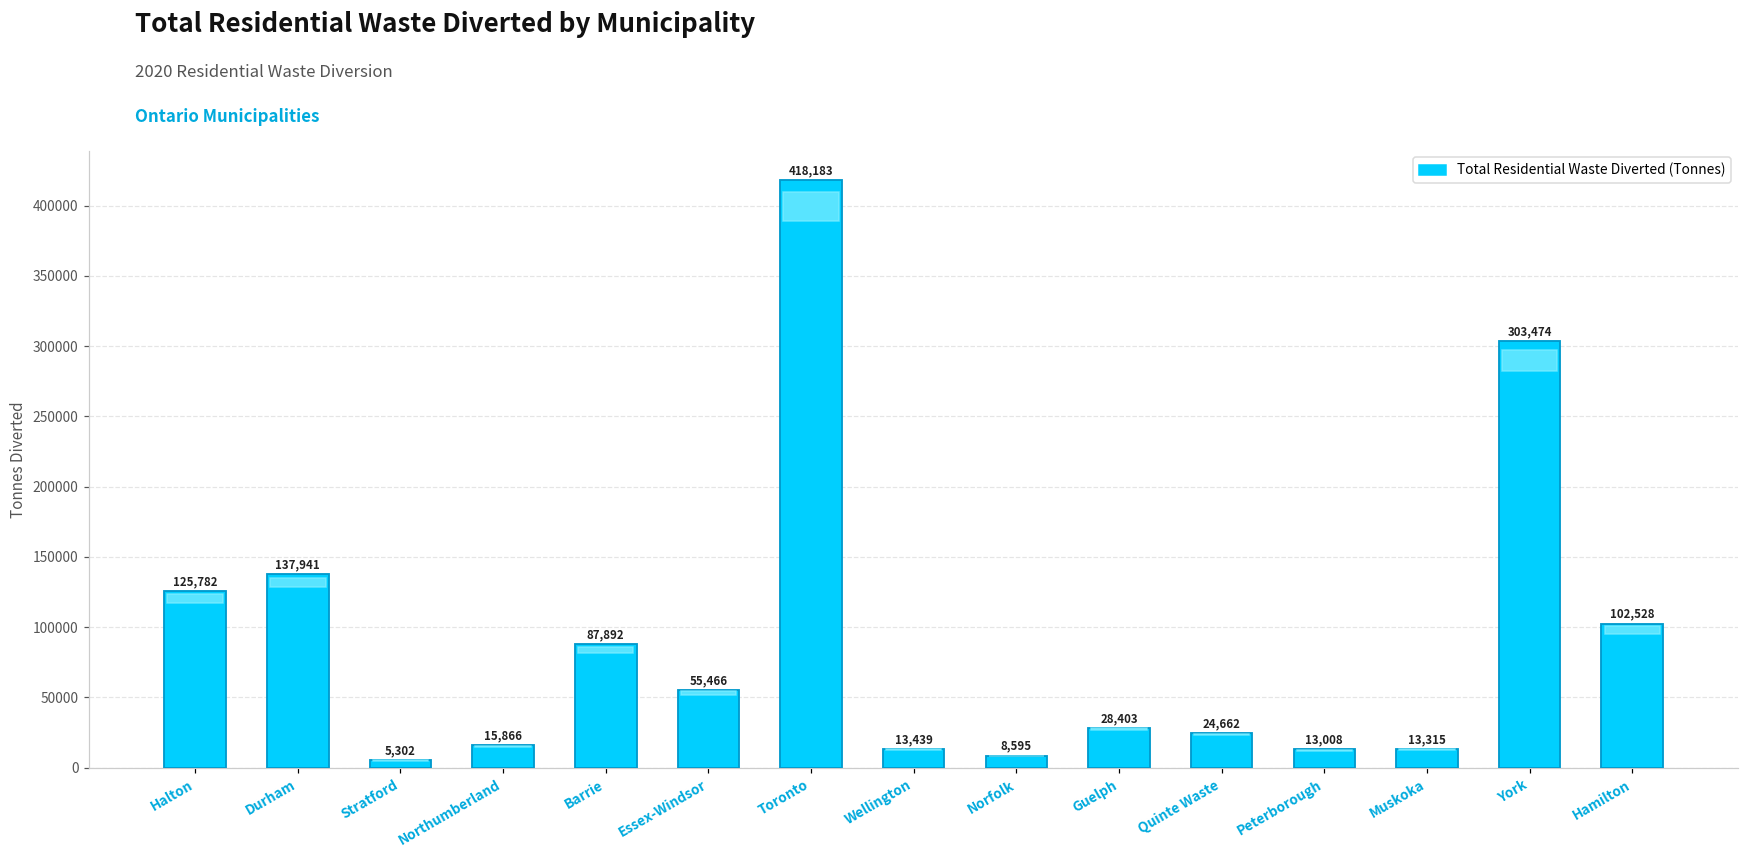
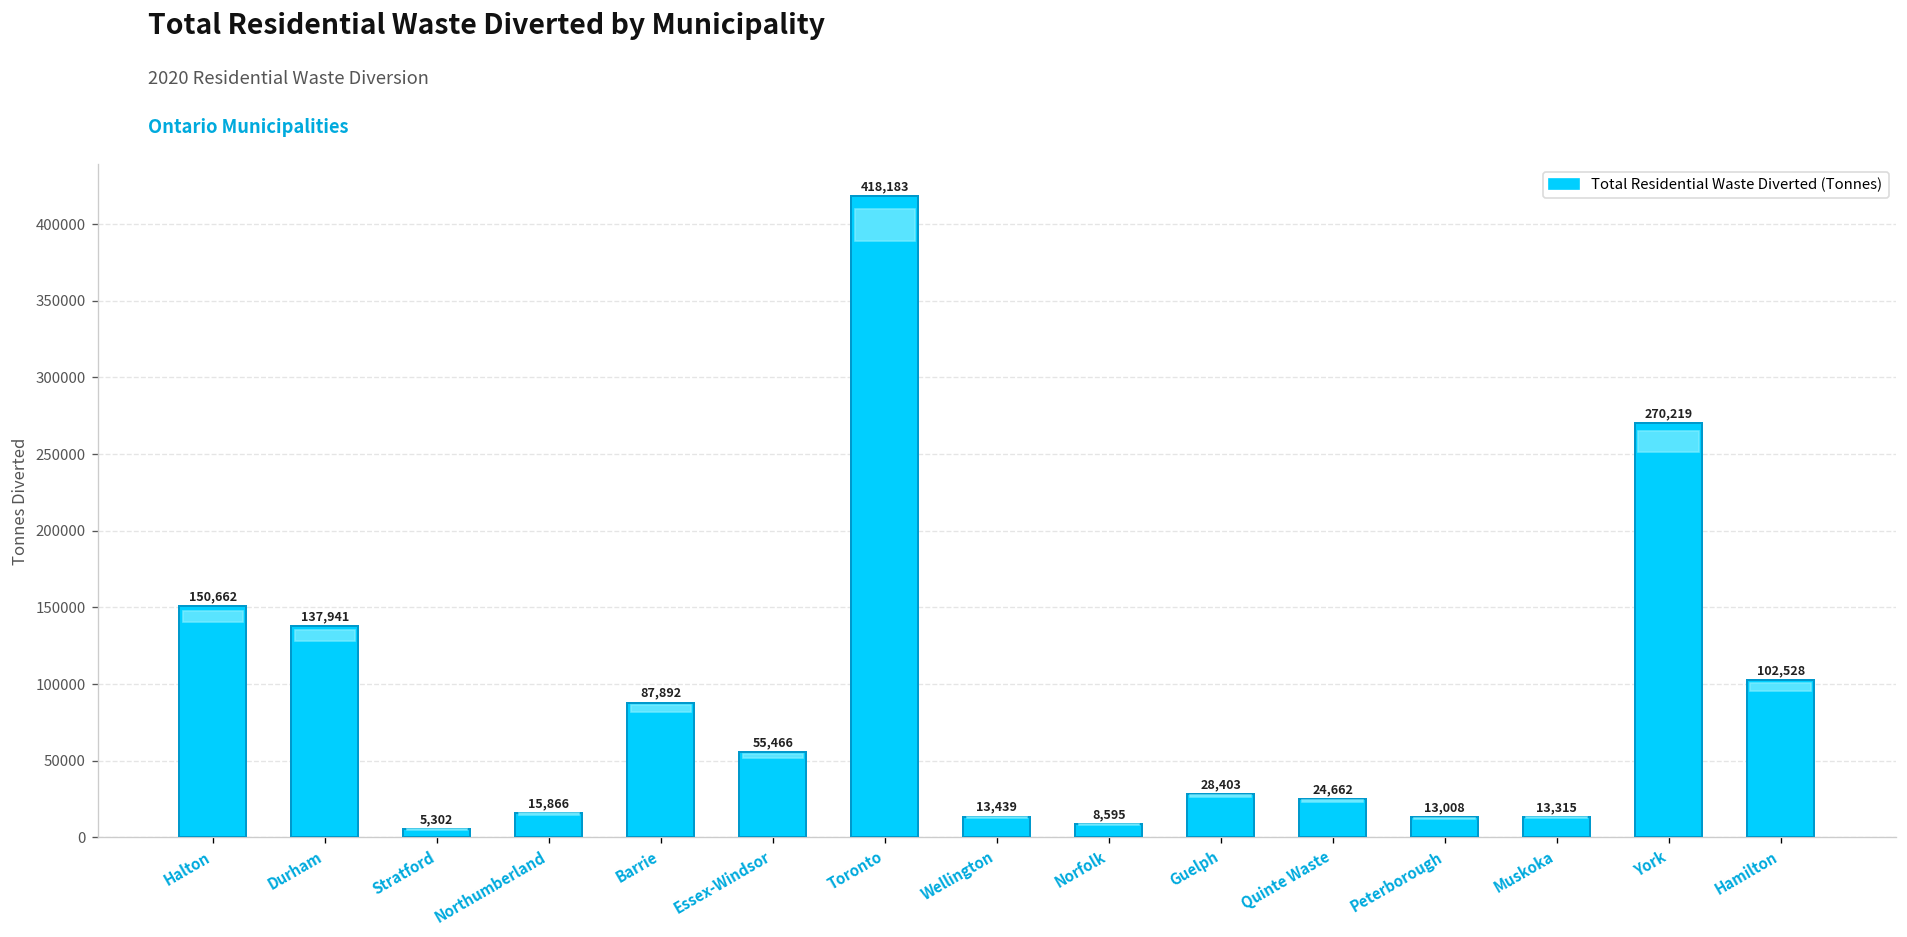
Halton: 125,782 -> 150,662
York: 303,474 -> 270,219
